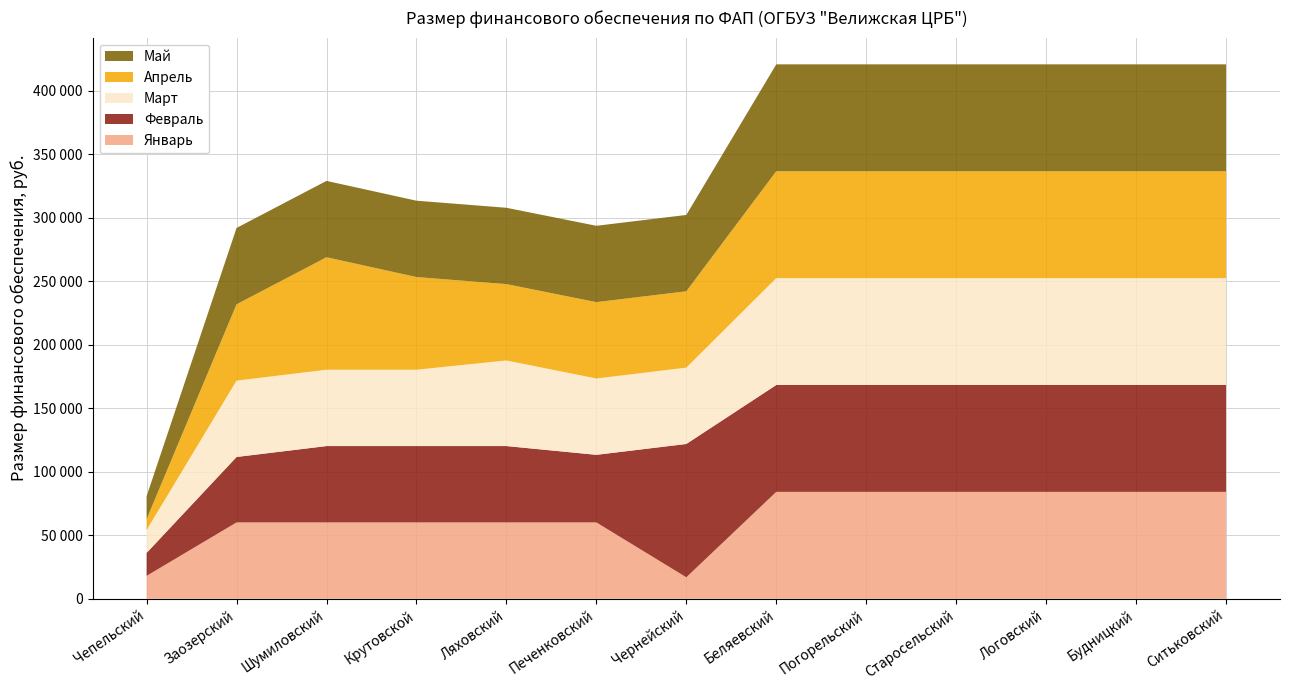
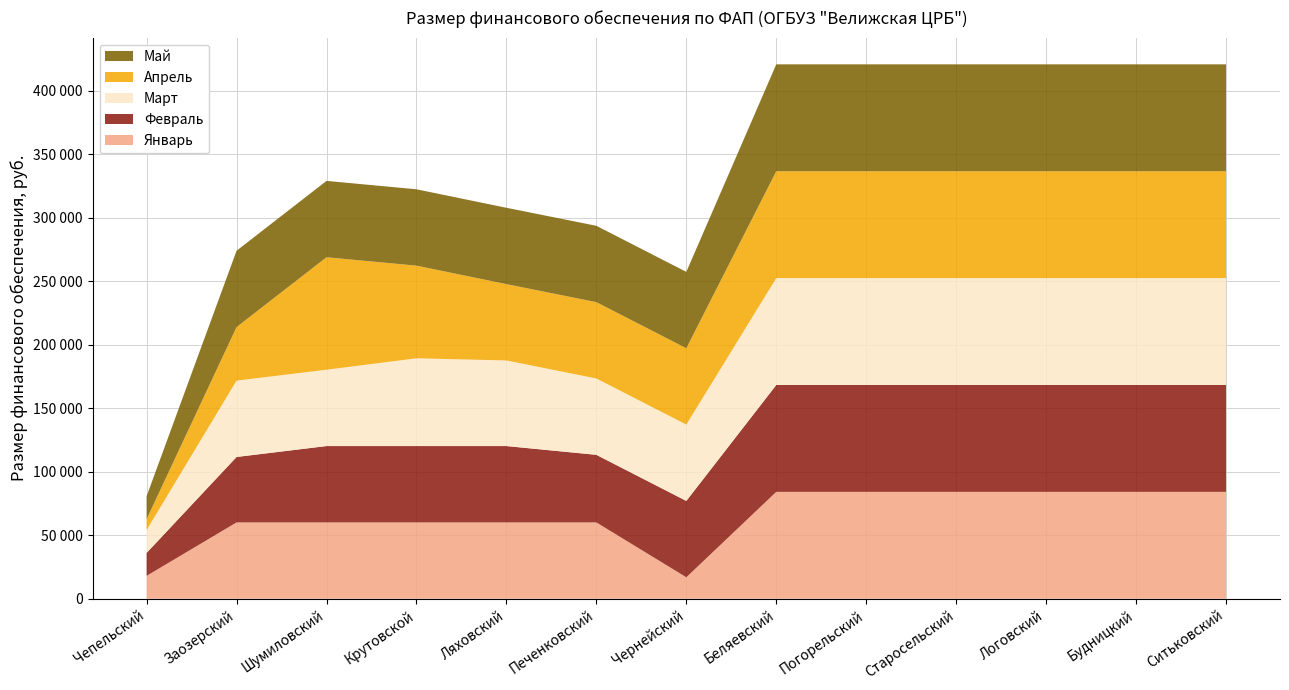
Апрель, Заозерский: 60000 -> 42000
Март, Крутовской: 60000 -> 69000
Февраль, Чернейский: 105000 -> 60000
